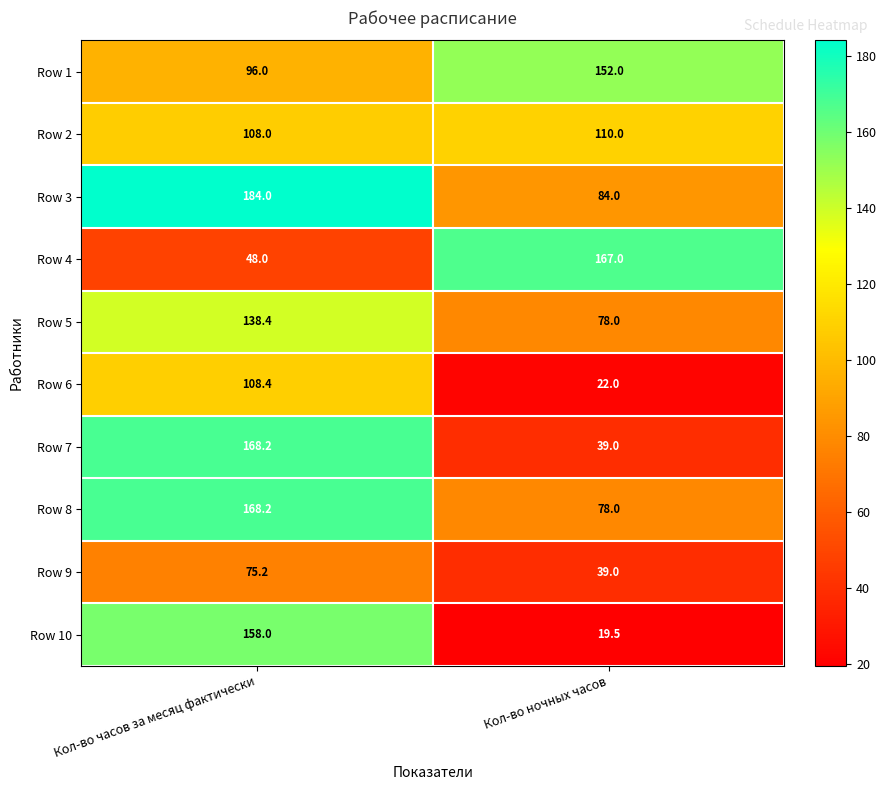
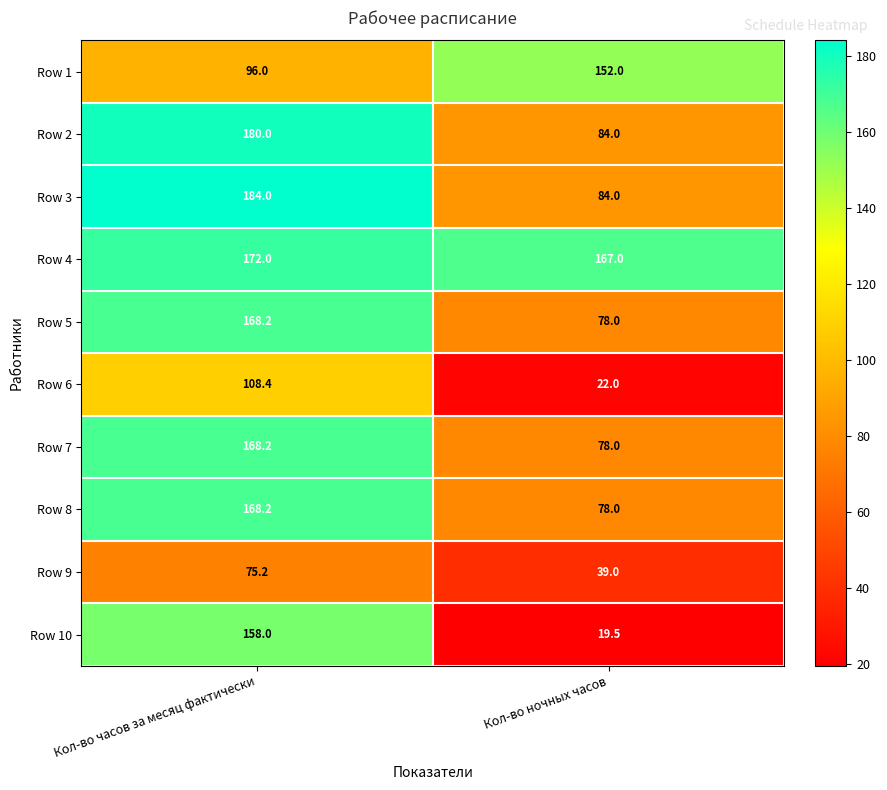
Row 2, Кол-во часов за месяц фактически: 108.0 -> 180.0
Row 2, Кол-во ночных часов: 110.0 -> 84.0
Row 4, Кол-во часов за месяц фактически: 48.0 -> 172.0
Row 5, Кол-во часов за месяц фактически: 138.4 -> 168.2
Row 7, Кол-во ночных часов: 39.0 -> 78.0
